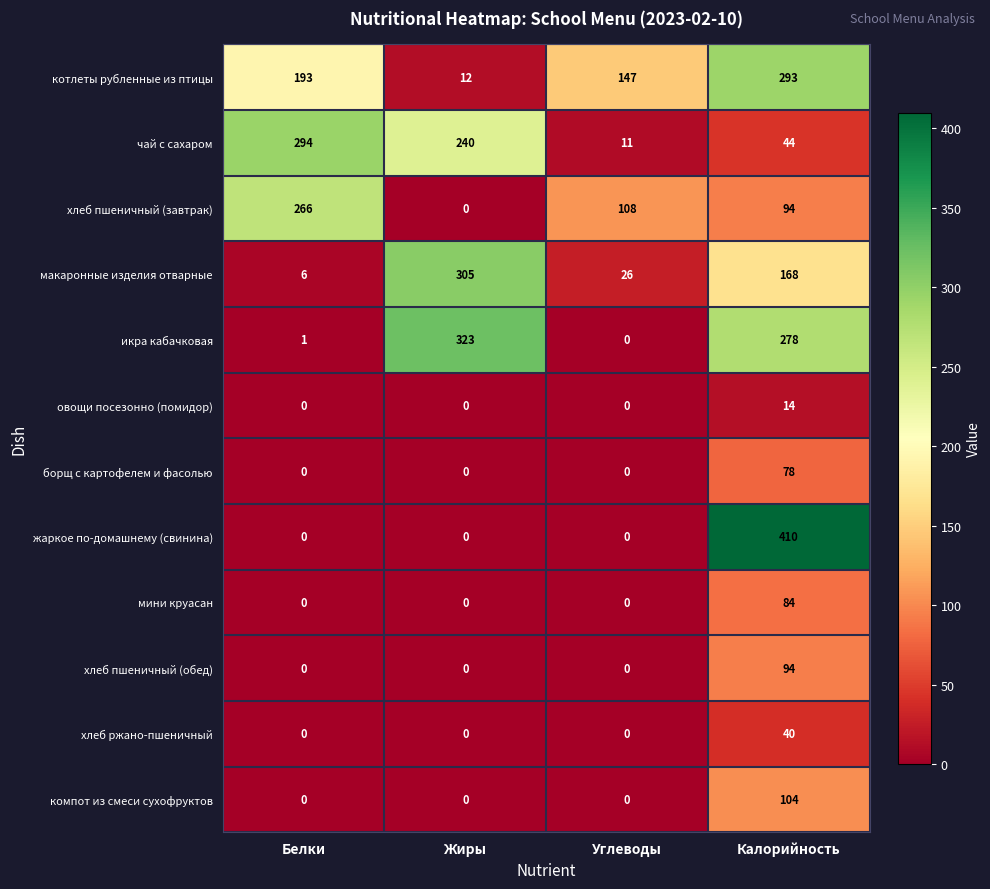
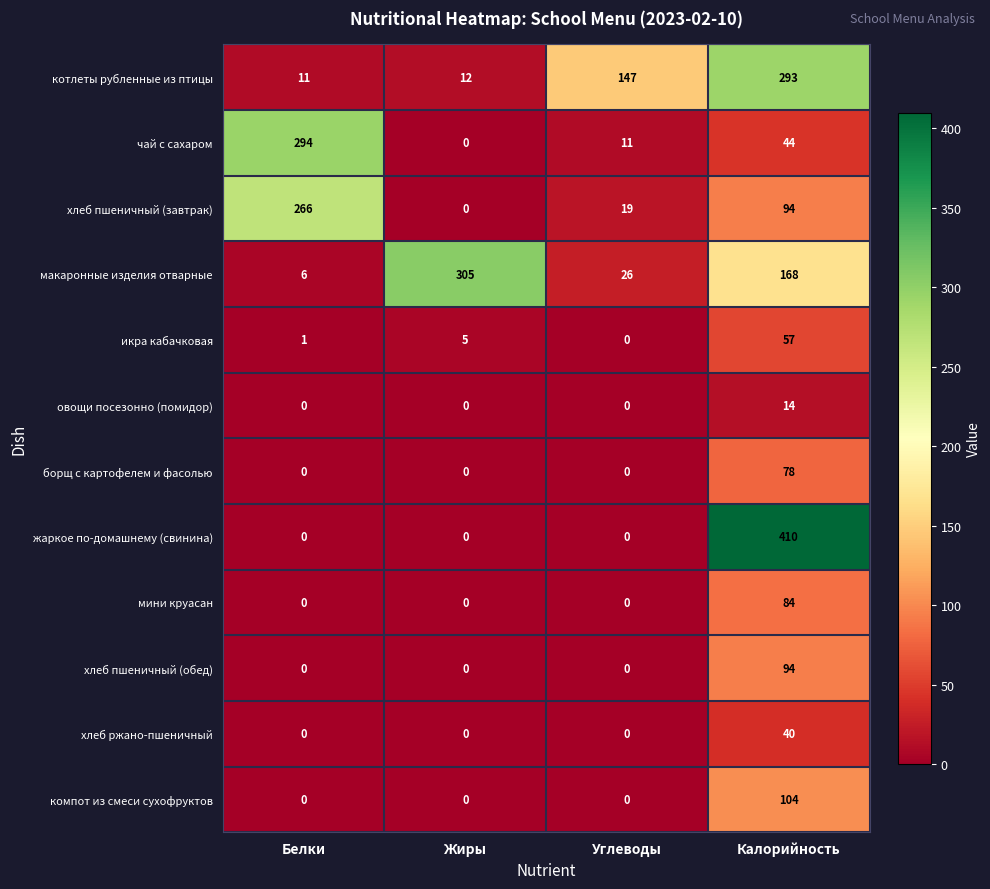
котлеты рубленные из птицы, Белки: 193 -> 11
чай с сахаром, Жиры: 240 -> 0
хлеб пшеничный (завтрак), Углеводы: 108 -> 19
икра кабачковая, Жиры: 323 -> 5
икра кабачковая, Калорийность: 278 -> 57
